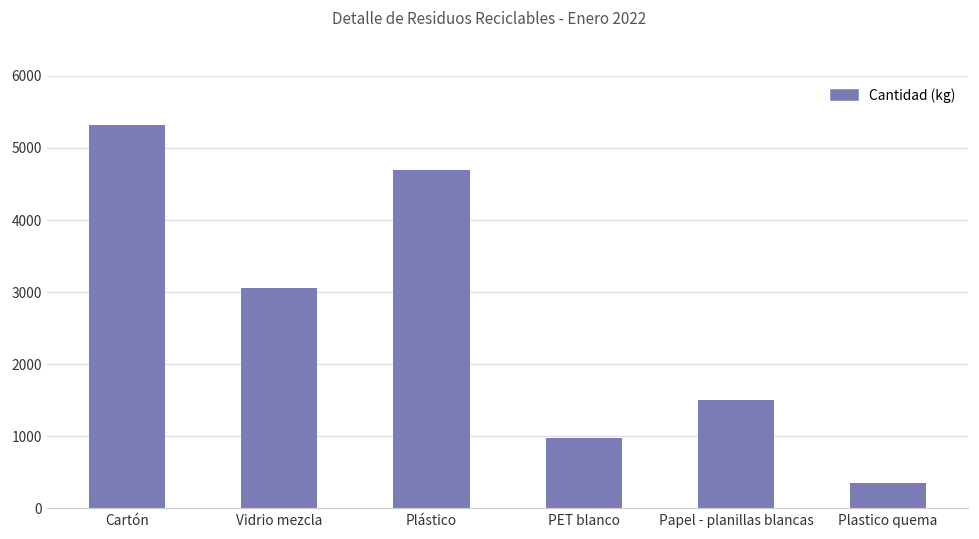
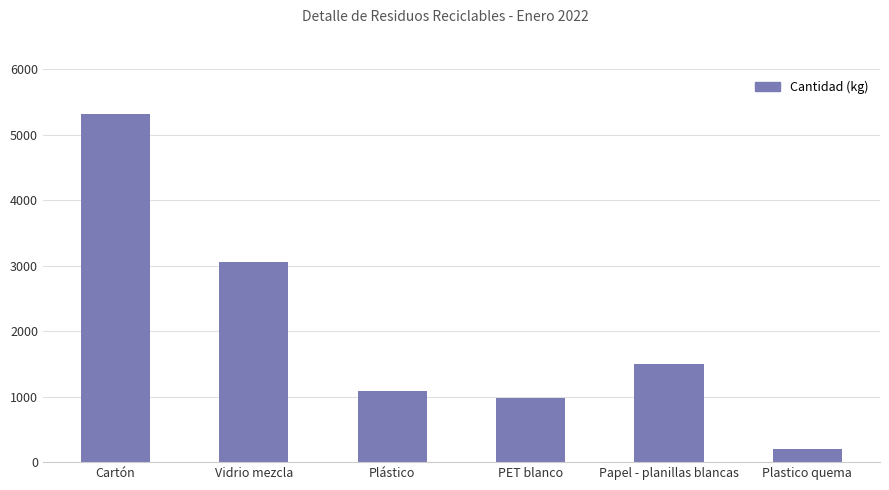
Plástico: 4700 -> 1100
Plastico quema: 400 -> 200
